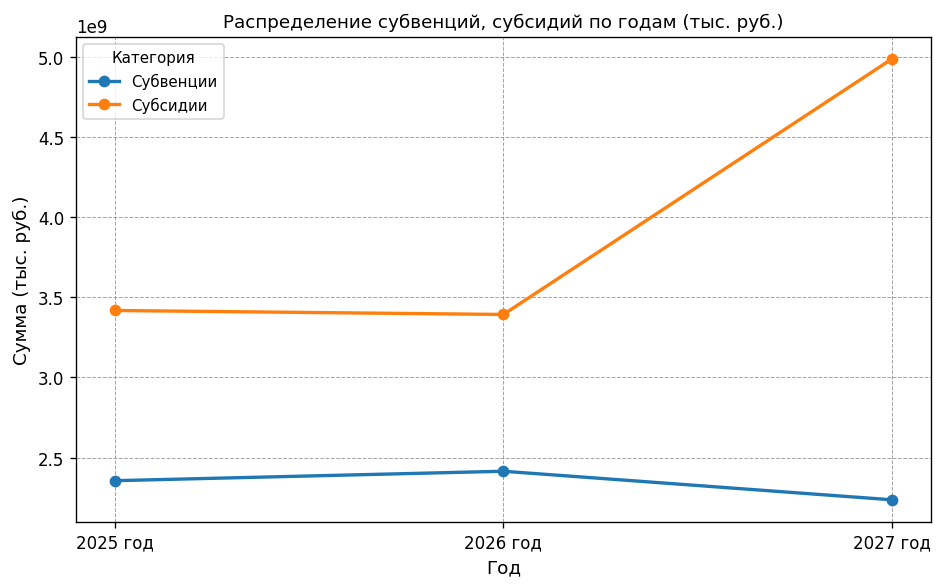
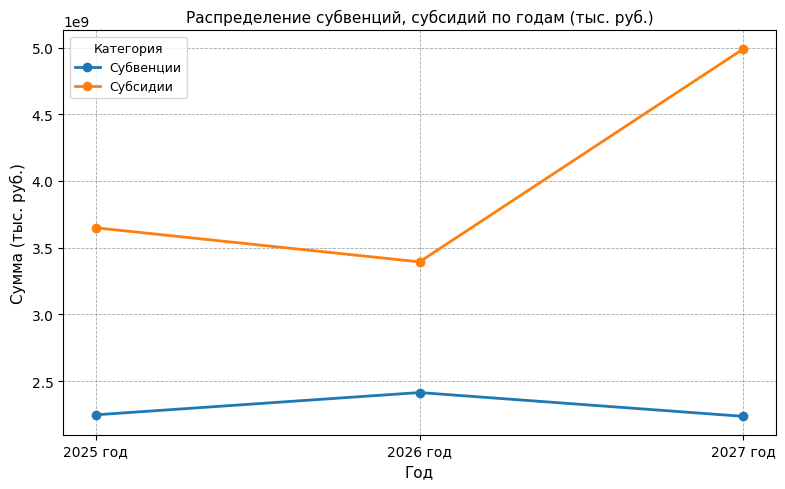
Субвенции, 2025 год: 2360000000 -> 2250000000
Субсидии, 2025 год: 3420000000 -> 3650000000
